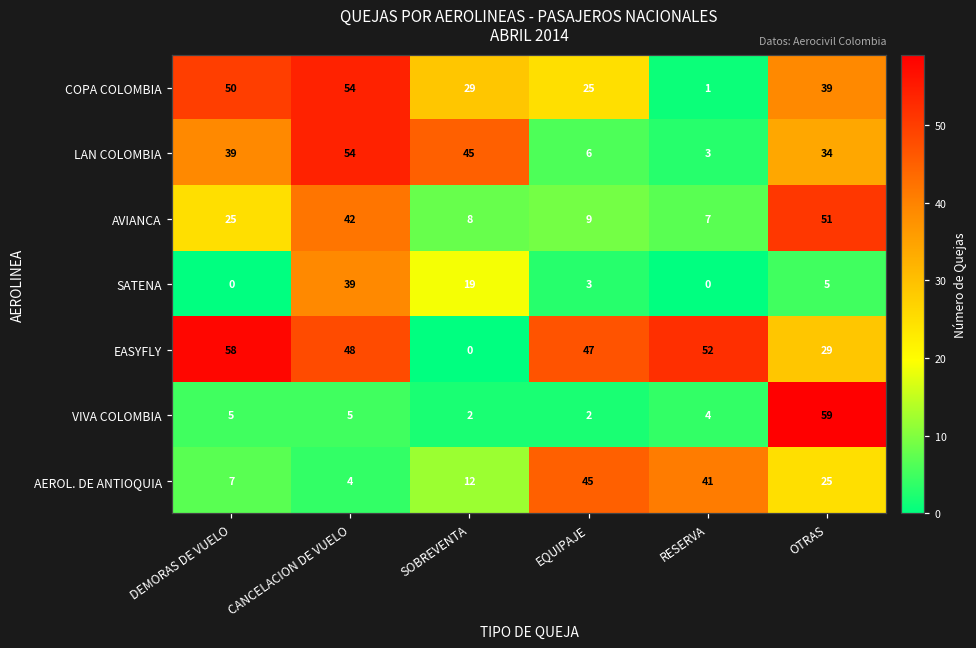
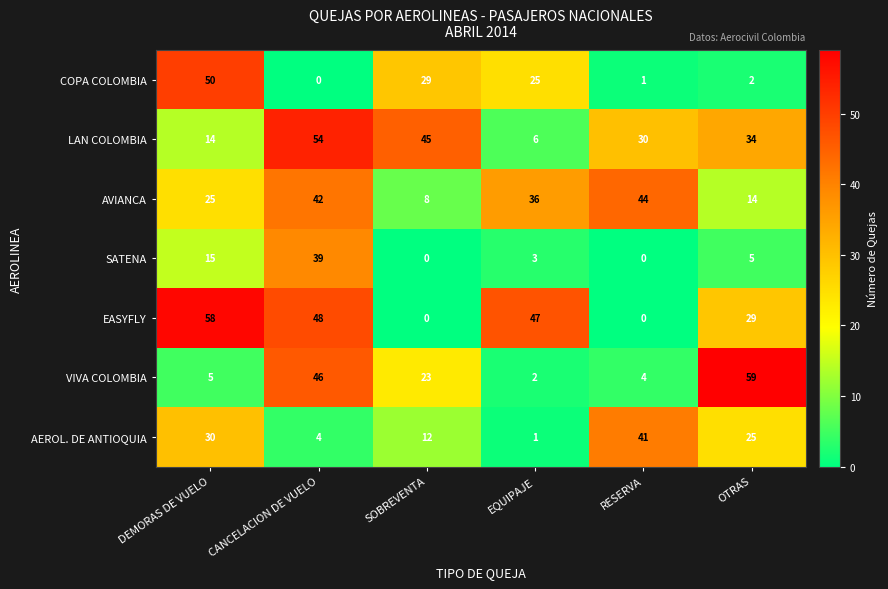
COPA COLOMBIA, CANCELACION DE VUELO: 54 -> 0
COPA COLOMBIA, OTRAS: 39 -> 2
LAN COLOMBIA, DEMORAS DE VUELO: 39 -> 14
LAN COLOMBIA, RESERVA: 3 -> 30
AVIANCA, EQUIPAJE: 9 -> 36
AVIANCA, RESERVA: 7 -> 44
AVIANCA, OTRAS: 51 -> 14
SATENA, DEMORAS DE VUELO: 0 -> 15
SATENA, SOBREVENTA: 19 -> 0
EASYFLY, RESERVA: 52 -> 0
VIVA COLOMBIA, CANCELACION DE VUELO: 5 -> 46
VIVA COLOMBIA, SOBREVENTA: 2 -> 23
AEROL. DE ANTIOQUIA, DEMORAS DE VUELO: 7 -> 30
AEROL. DE ANTIOQUIA, EQUIPAJE: 45 -> 1
